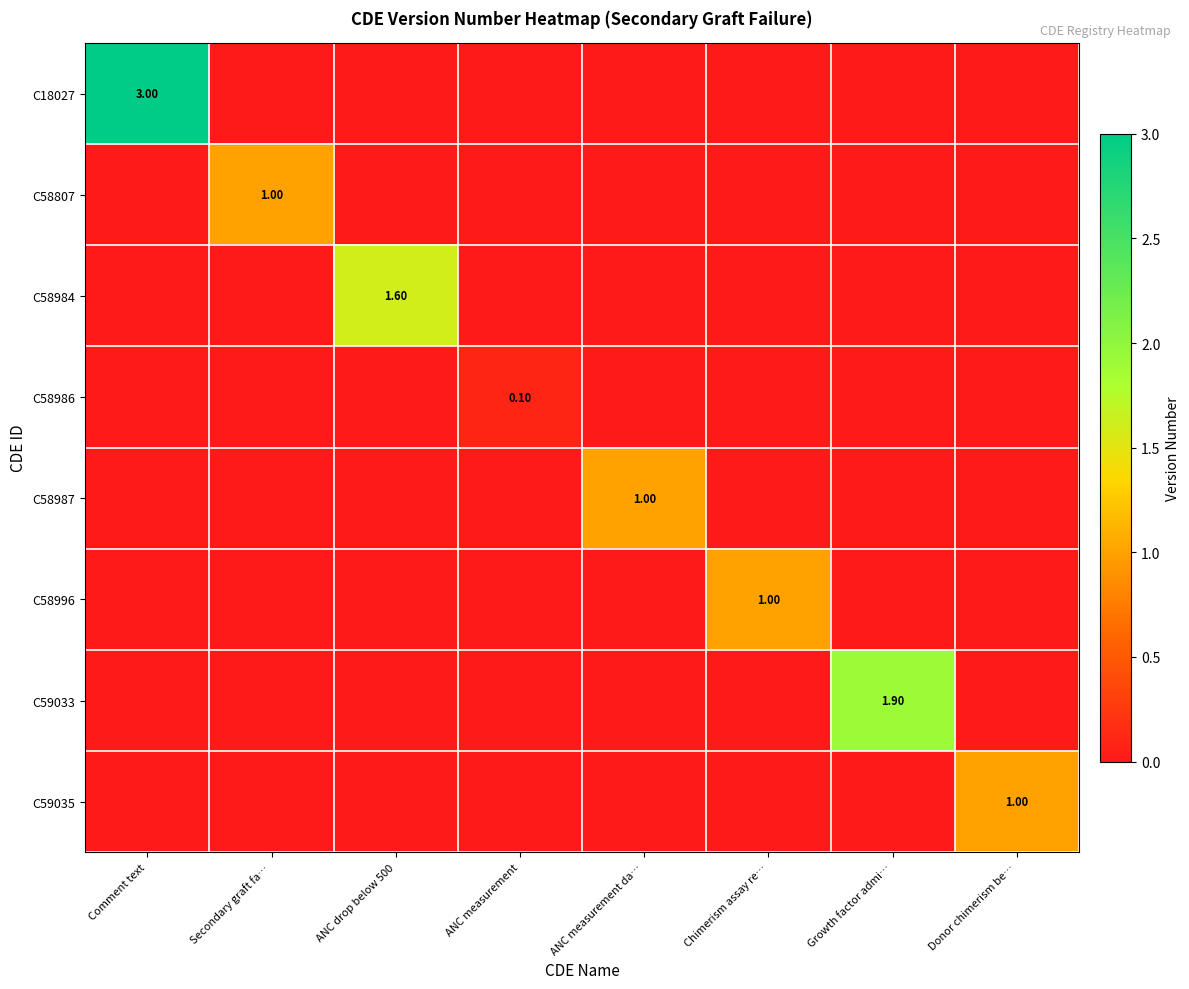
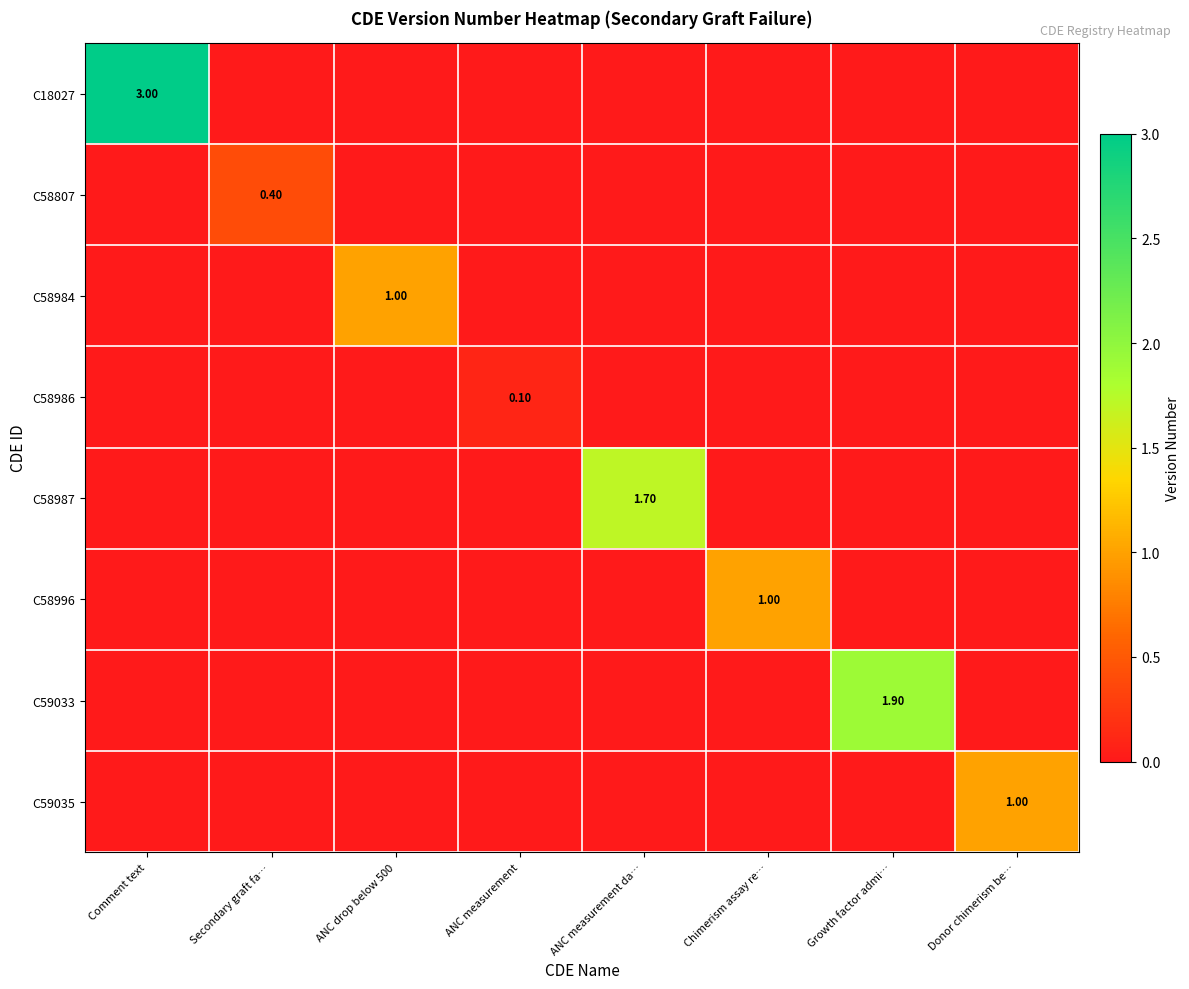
C58807, Secondary graft fa…: 1.00 -> 0.40
C58984, ANC drop below 500: 1.60 -> 1.00
C58987, ANC measurement da…: 1.00 -> 1.70
